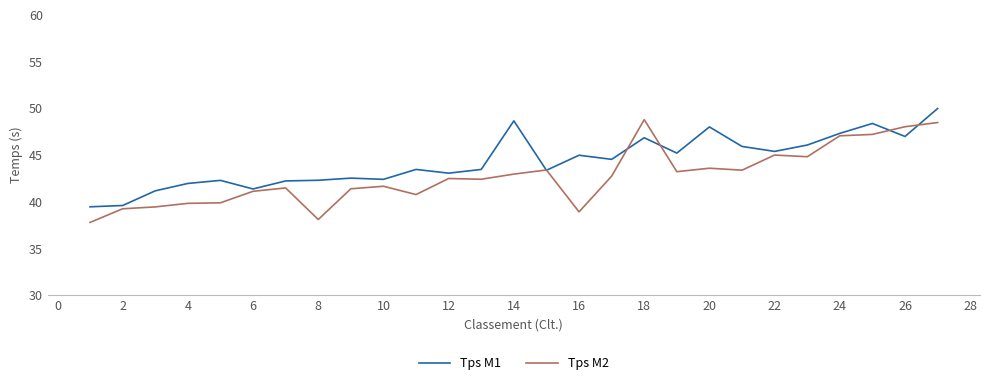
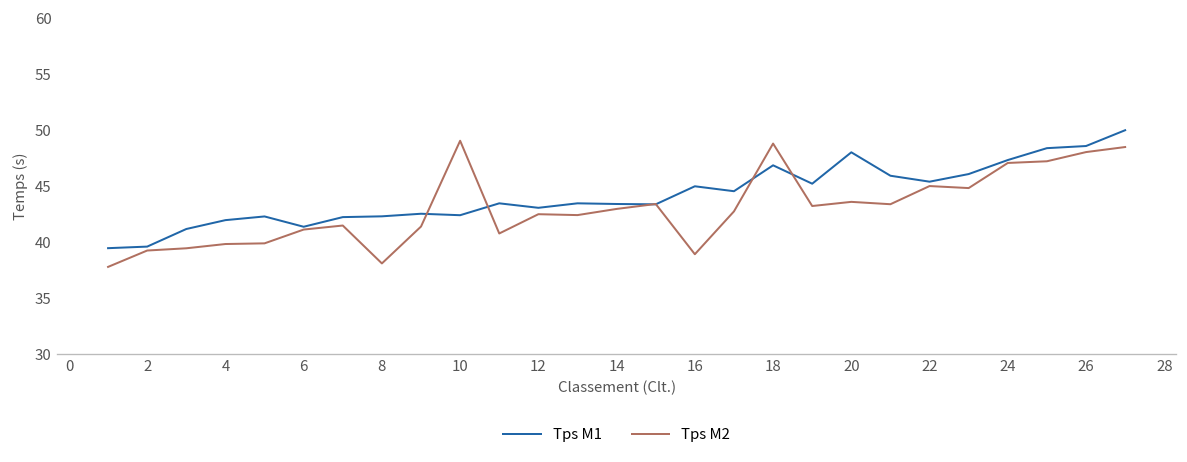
Tps M2, 10: 42 -> 49
Tps M1, 14: 49 -> 43
Tps M1, 26: 47 -> 49
